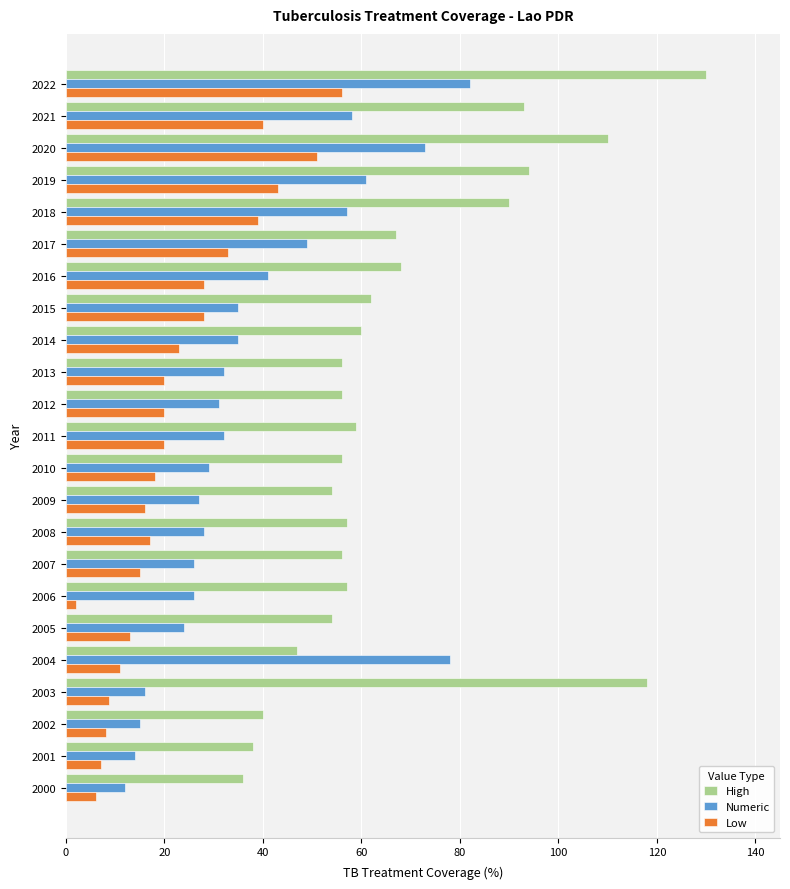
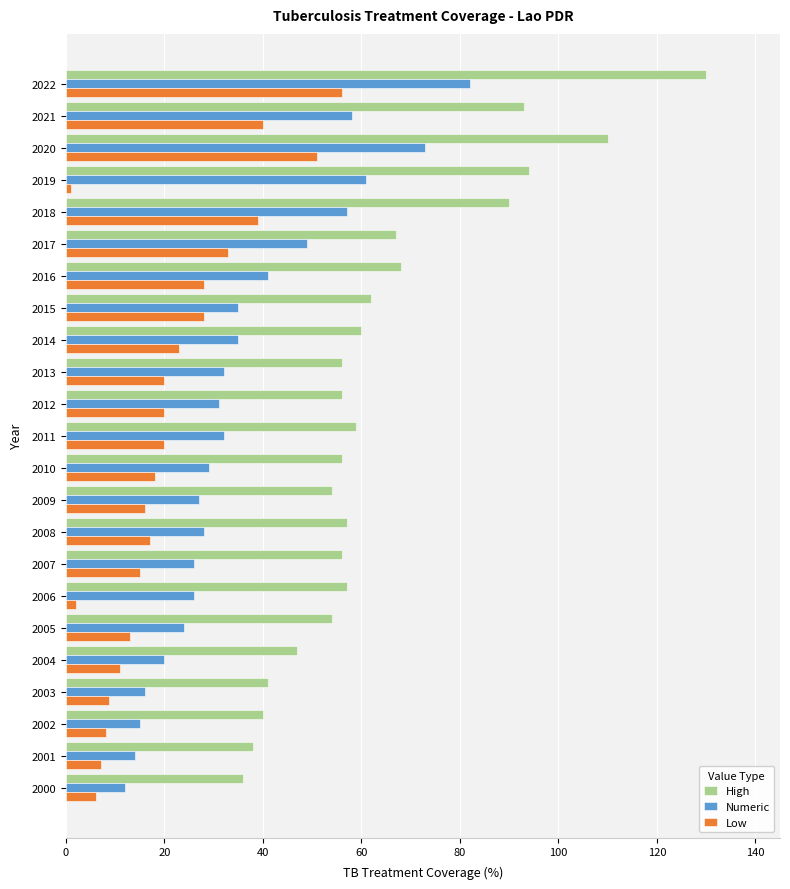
Low, 2019: 43 -> 1
Numeric, 2004: 78 -> 20
High, 2003: 118 -> 41
